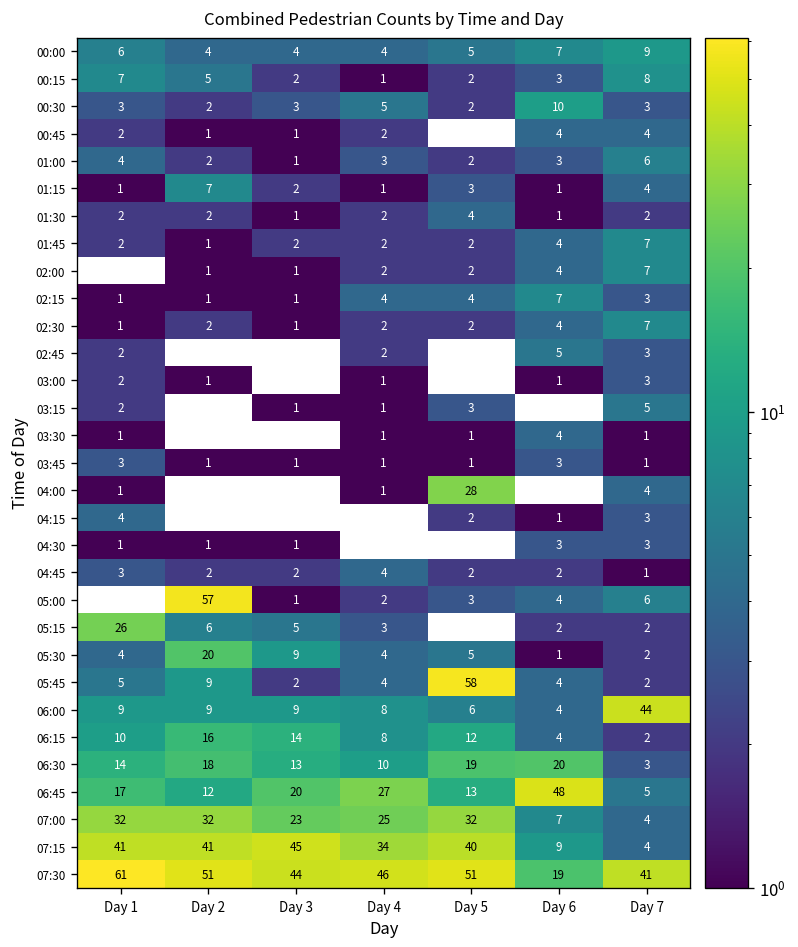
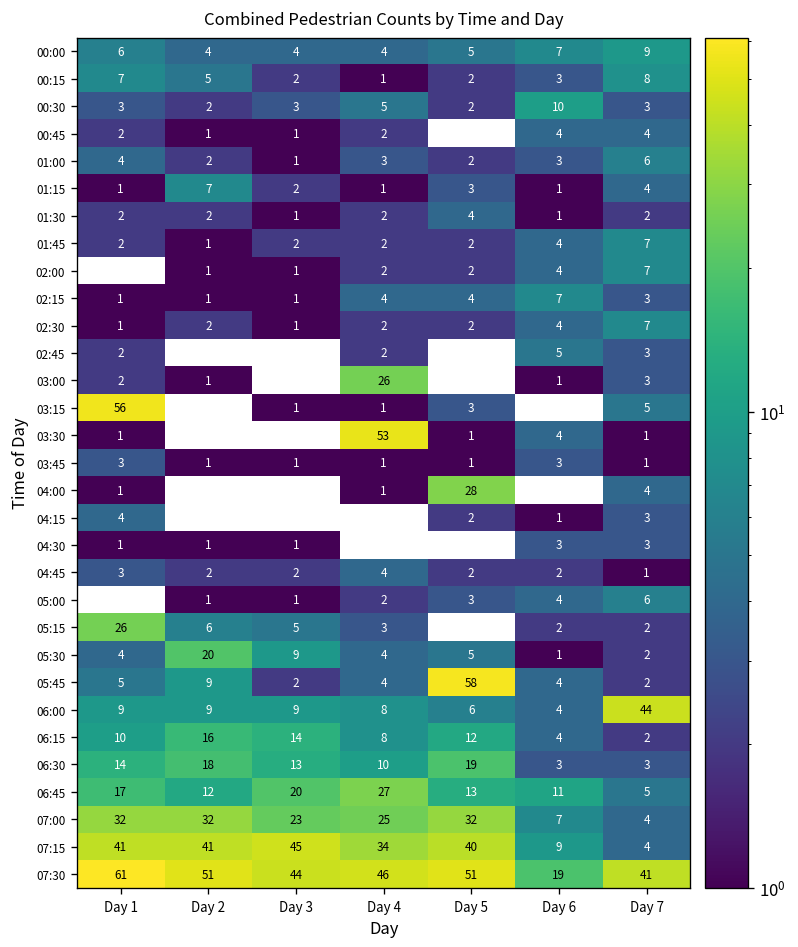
03:00, Day 4: 1 -> 26
03:15, Day 1: 2 -> 56
03:30, Day 4: 1 -> 53
05:00, Day 2: 57 -> 1
06:30, Day 6: 20 -> 3
06:45, Day 6: 48 -> 11
